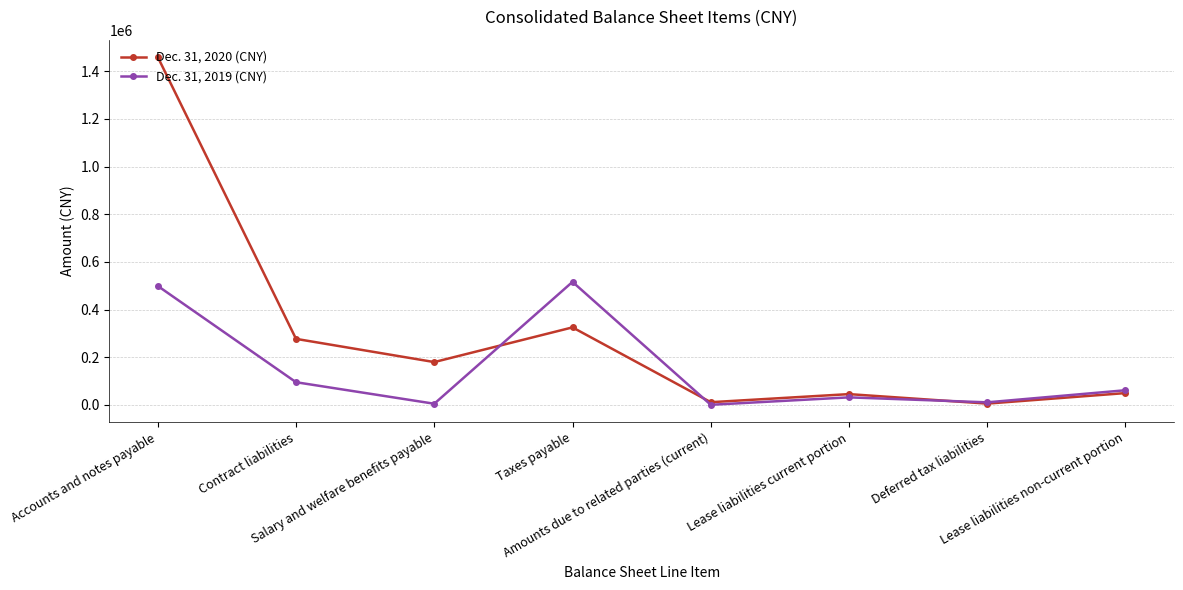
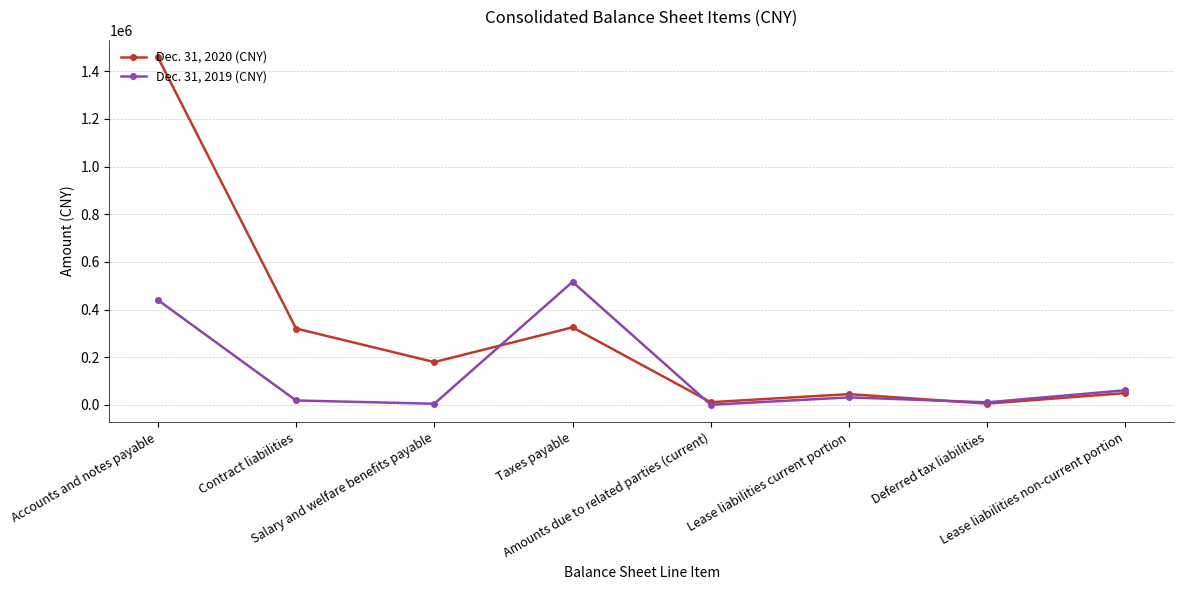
Dec. 31, 2019 (CNY), Accounts and notes payable: 500000 -> 440000
Dec. 31, 2020 (CNY), Contract liabilities: 280000 -> 320000
Dec. 31, 2019 (CNY), Contract liabilities: 100000 -> 20000
